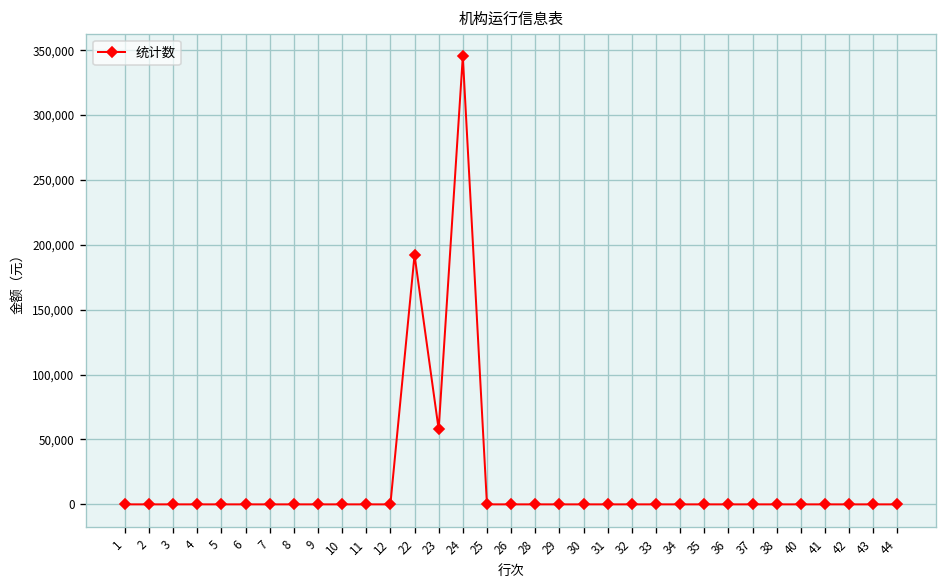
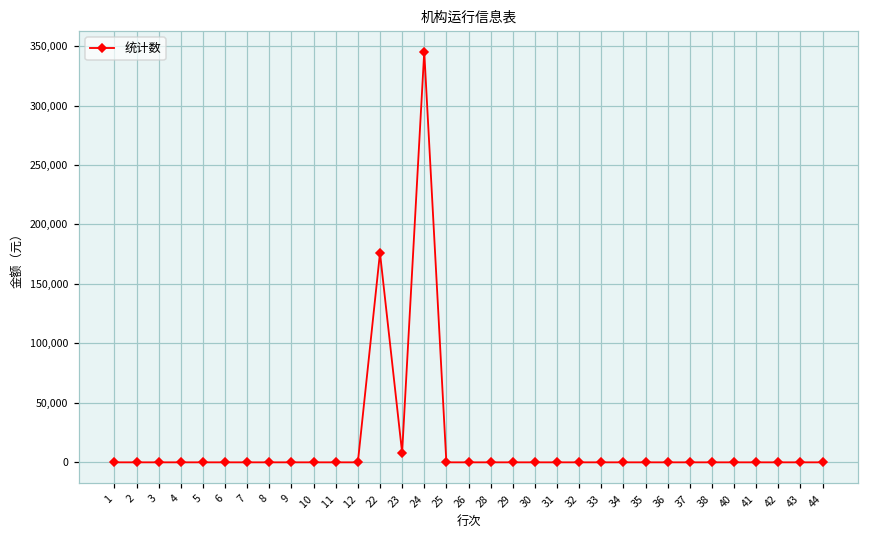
22: 192,000 -> 176,000
23: 58,000 -> 8,000
